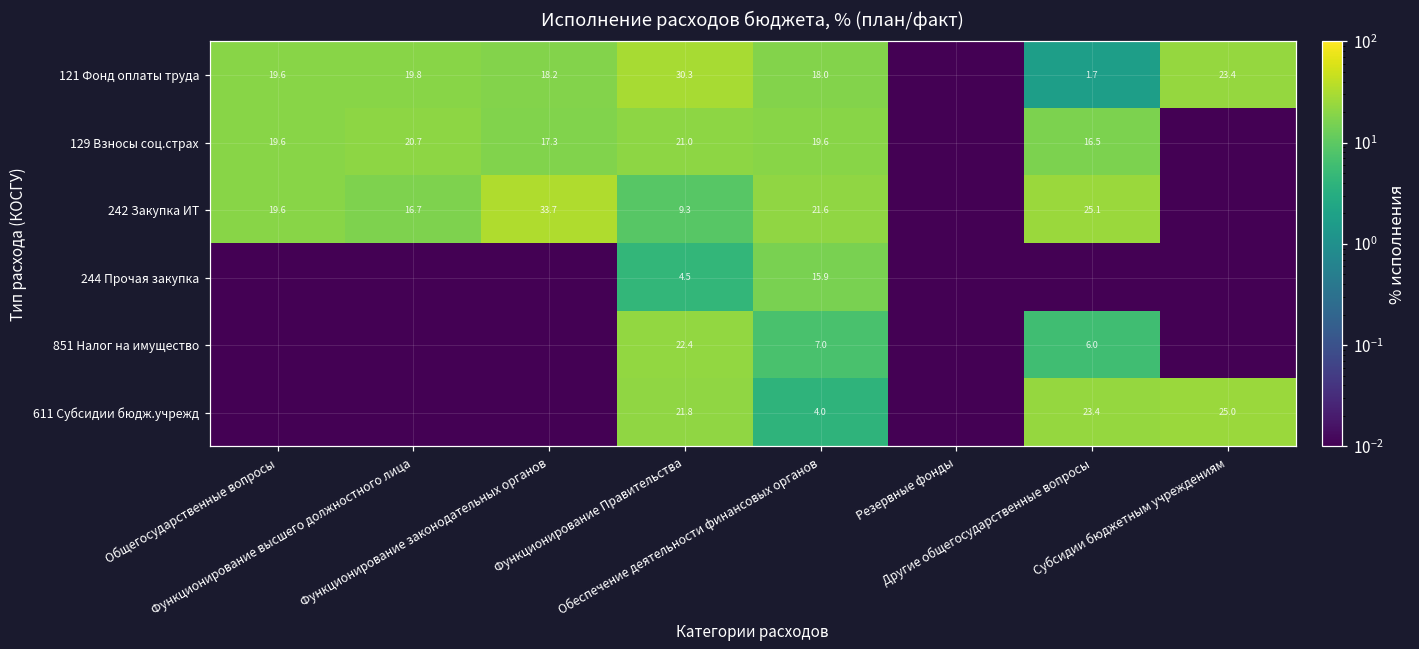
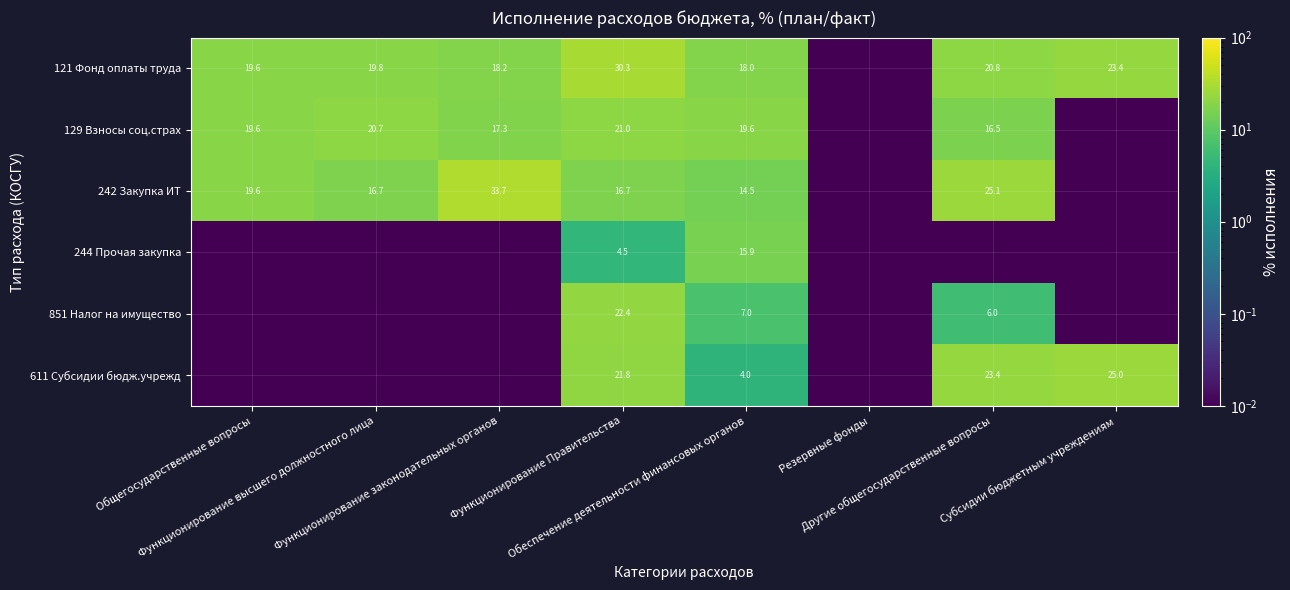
121 Фонд оплаты труда, Другие общегосударственные вопросы: 1.7 -> 20.8
242 Закупка ИТ, Функционирование Правительства: 9.3 -> 16.7
242 Закупка ИТ, Обеспечение деятельности финансовых органов: 21.6 -> 14.5
